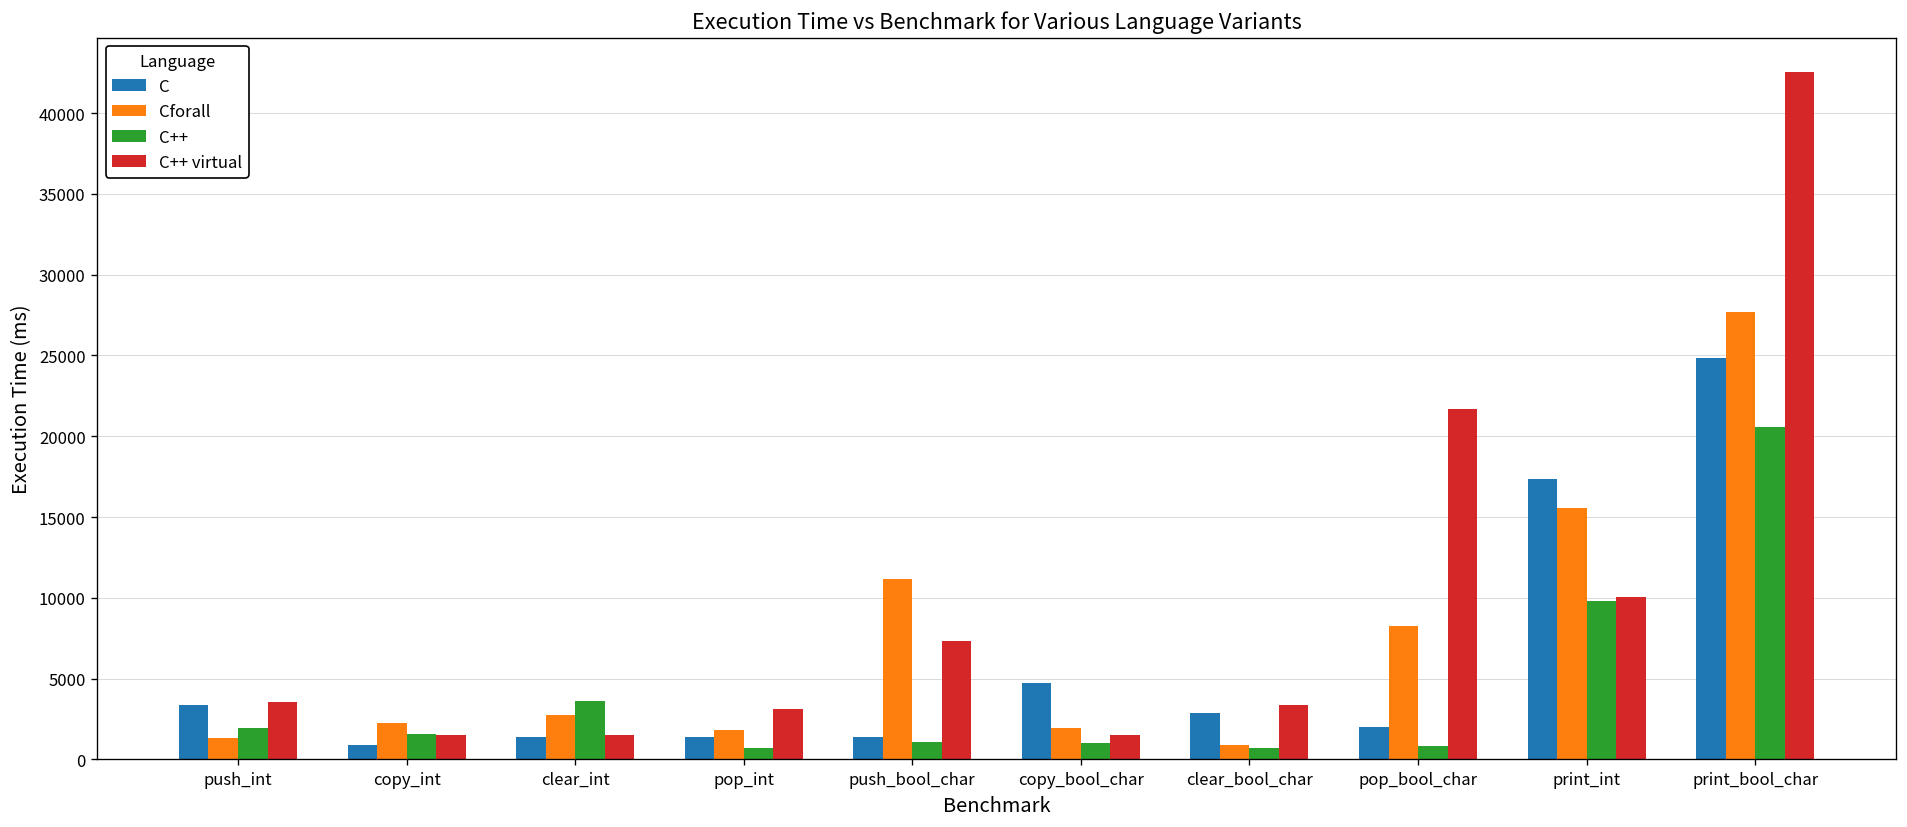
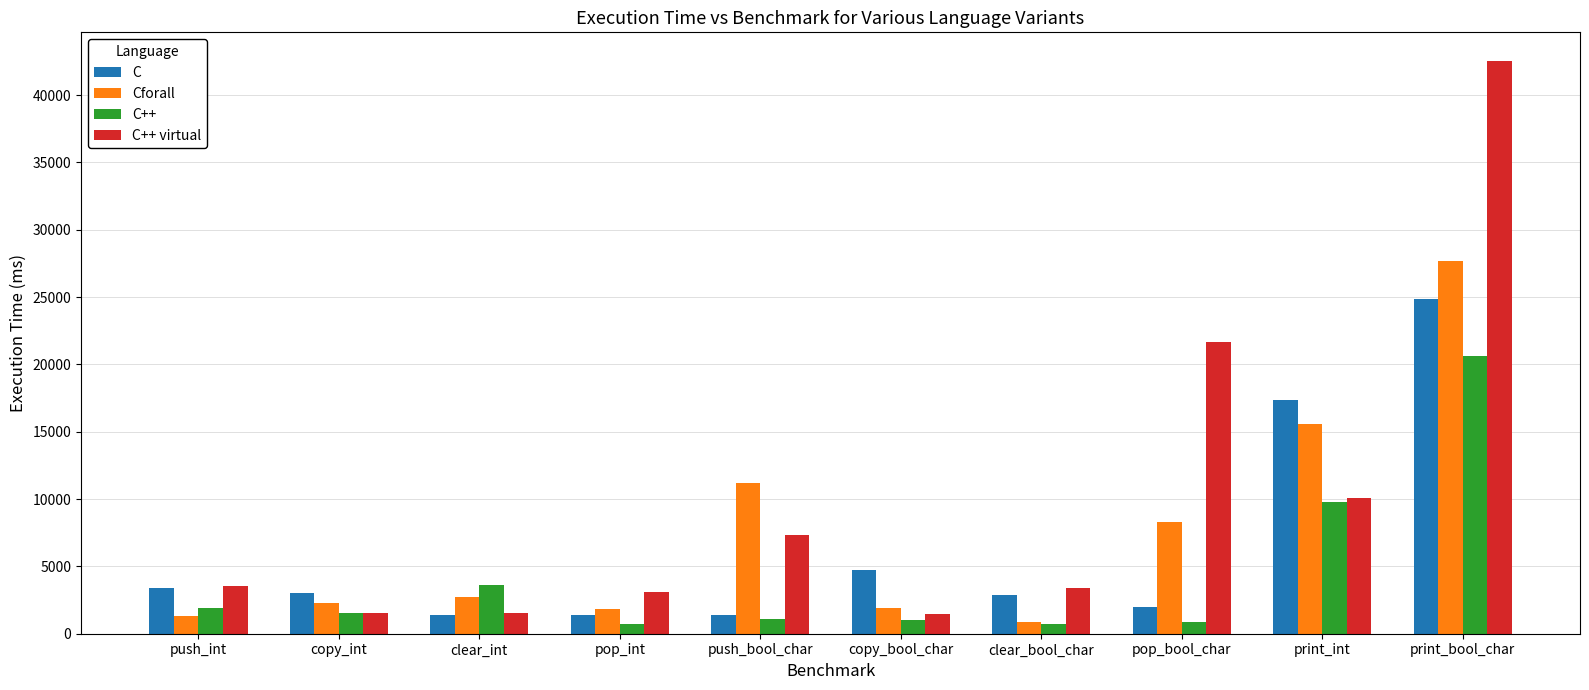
C, copy_int: 900 -> 3000
